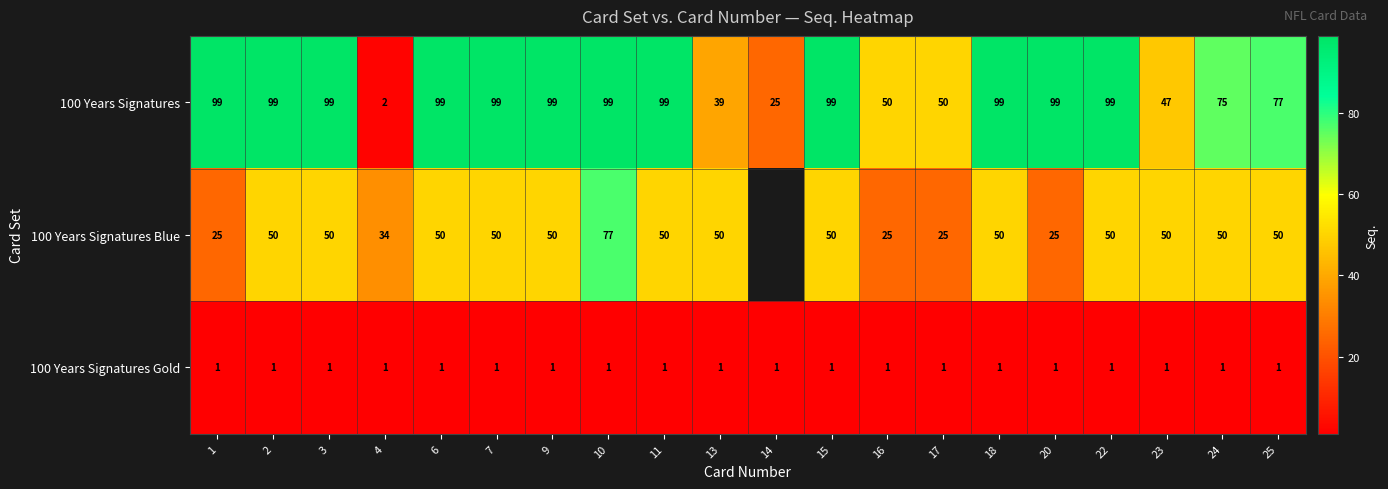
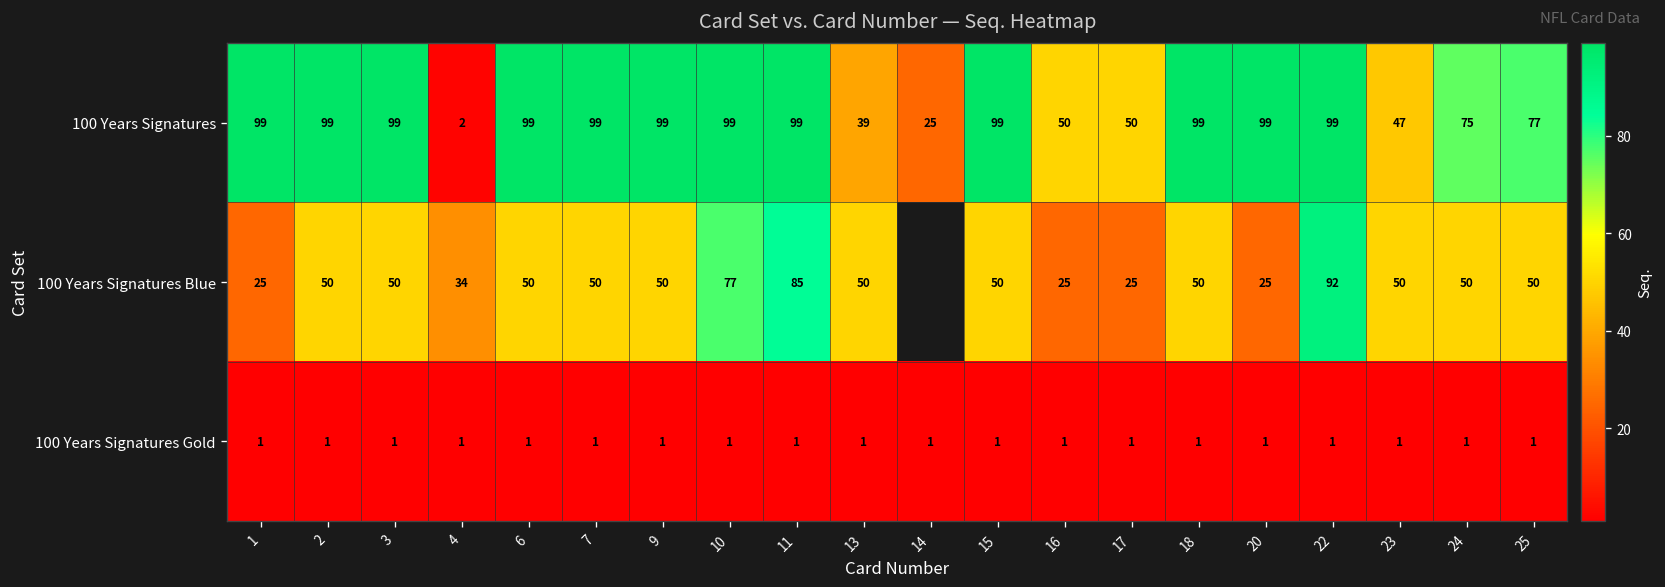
100 Years Signatures Blue, 11: 50 -> 85
100 Years Signatures Blue, 22: 50 -> 92
